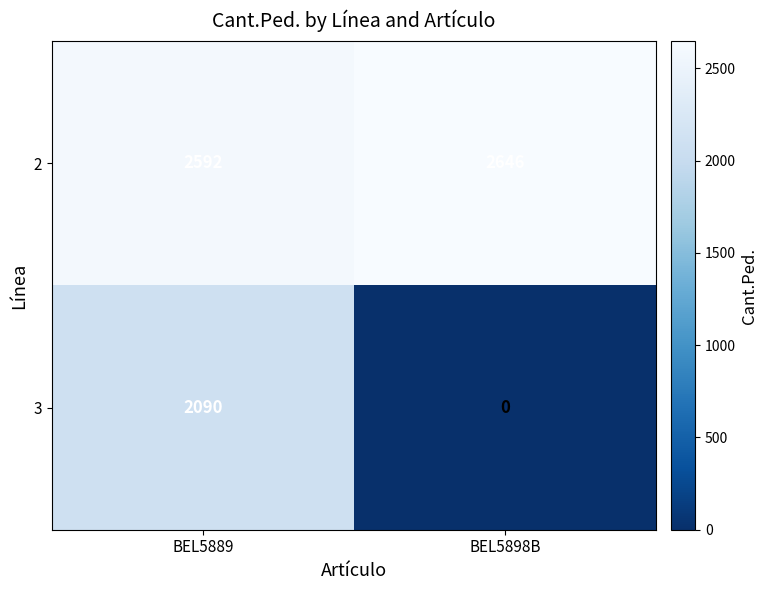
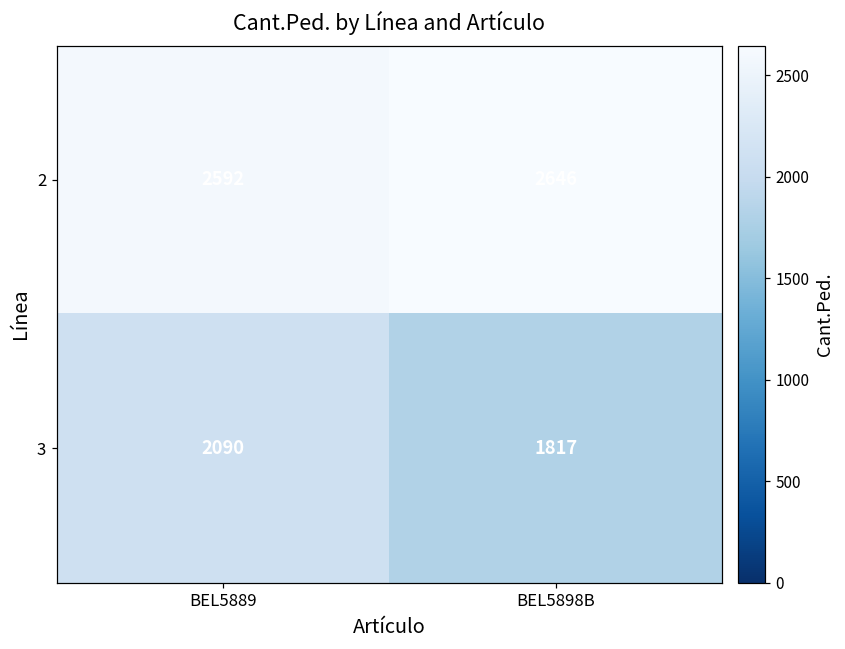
3, BEL5898B: 0 -> 1817
